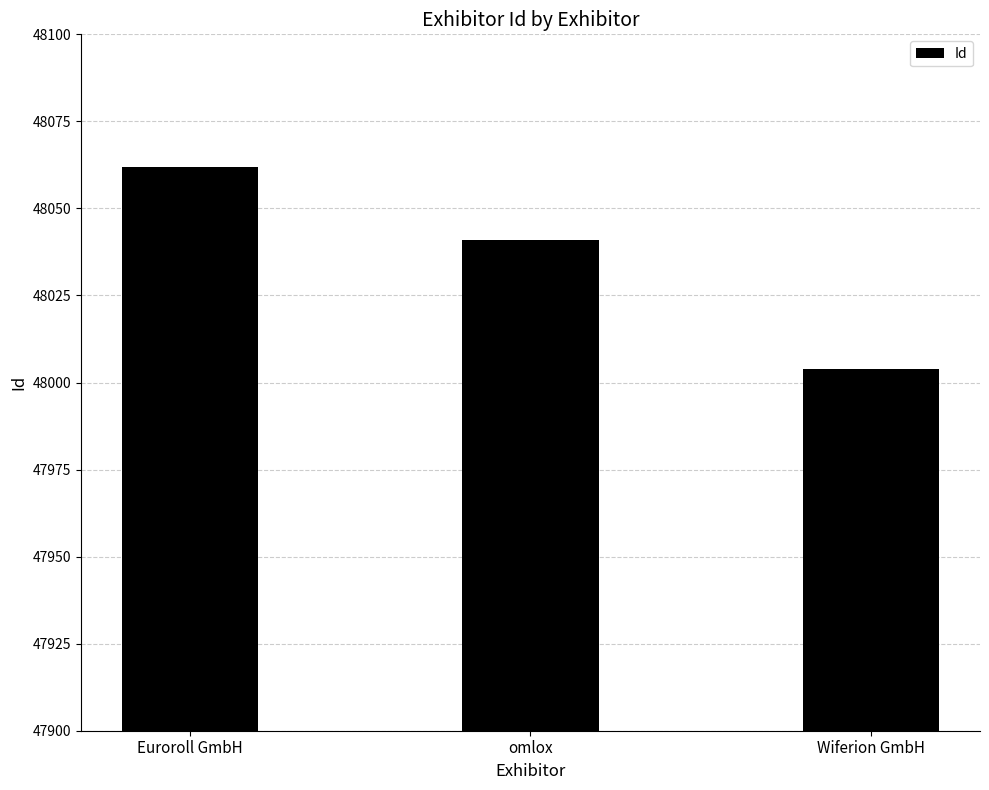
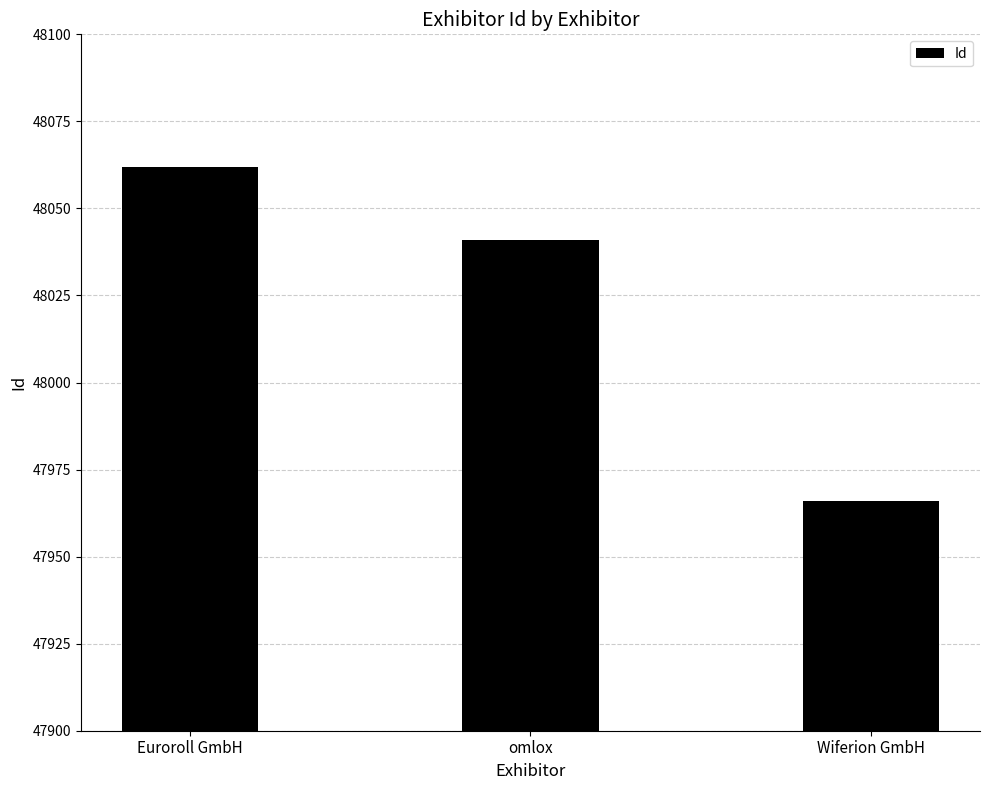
Wiferion GmbH: 48004 -> 47966
